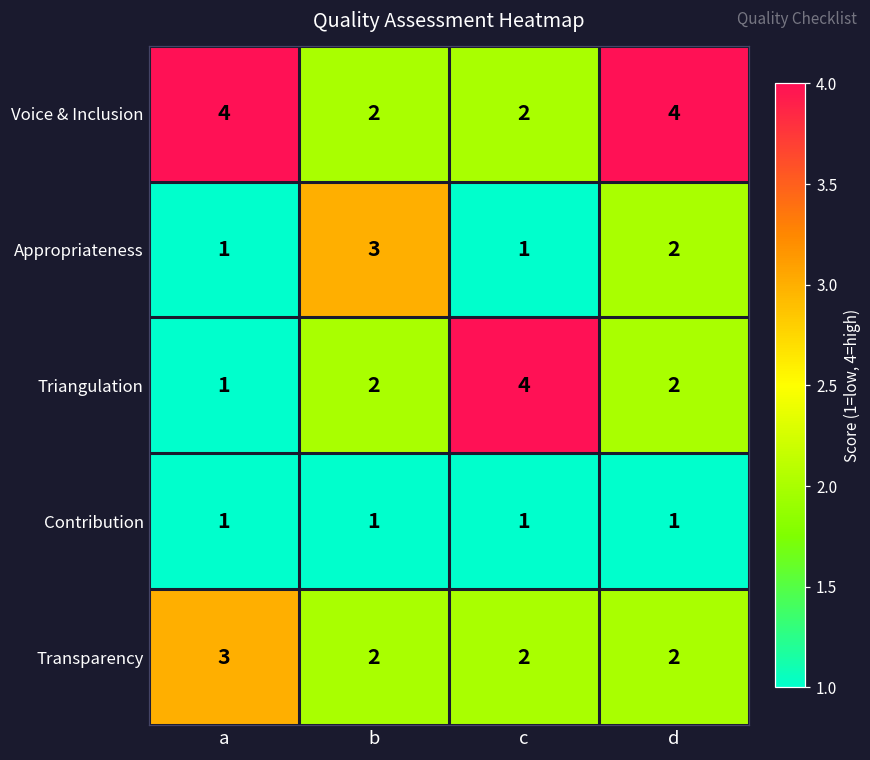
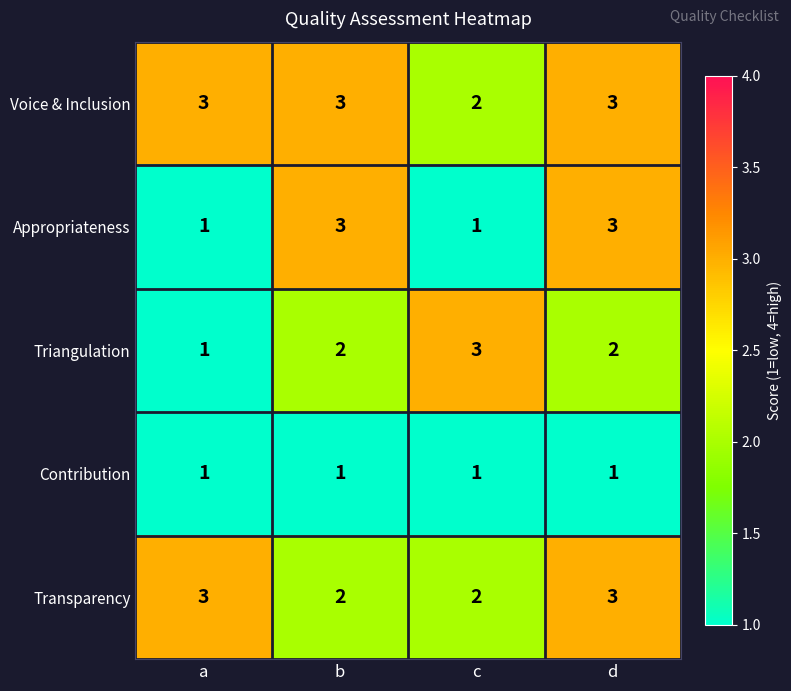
Voice & Inclusion, a: 4 -> 3
Voice & Inclusion, b: 2 -> 3
Voice & Inclusion, d: 4 -> 3
Appropriateness, d: 2 -> 3
Triangulation, c: 4 -> 3
Transparency, d: 2 -> 3
